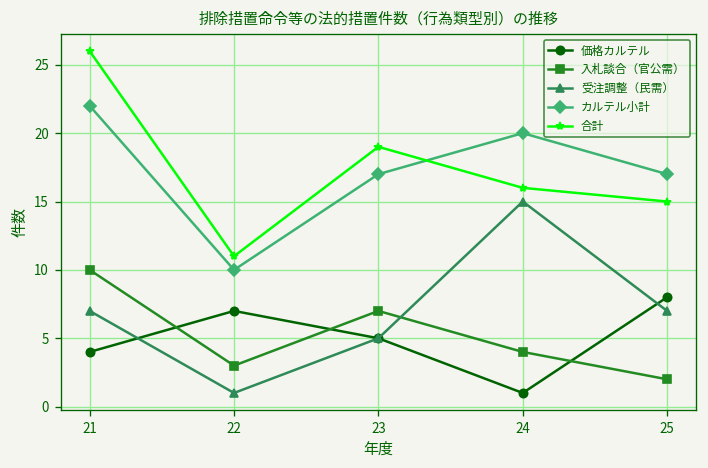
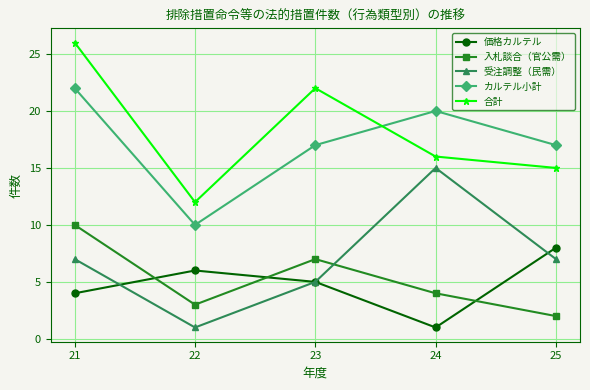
価格カルテル, 22: 7 -> 6
合計, 22: 11 -> 12
合計, 23: 19 -> 22
